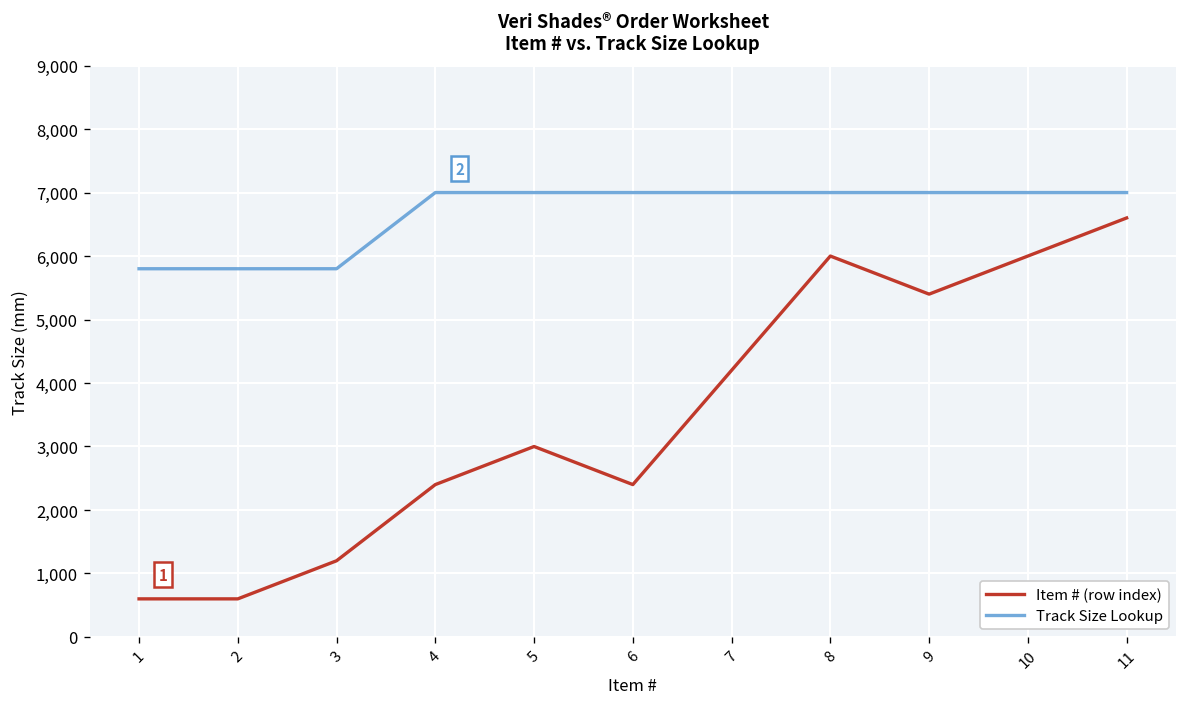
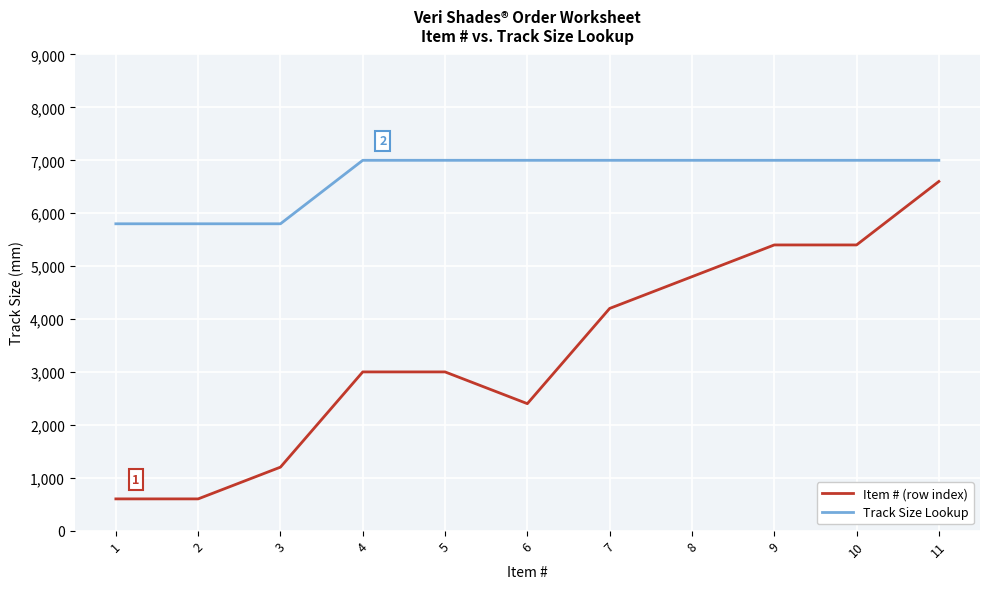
Item # (row index), 4: 2,400 -> 3,000
Item # (row index), 8: 6,000 -> 4,800
Item # (row index), 10: 6,000 -> 5,400
